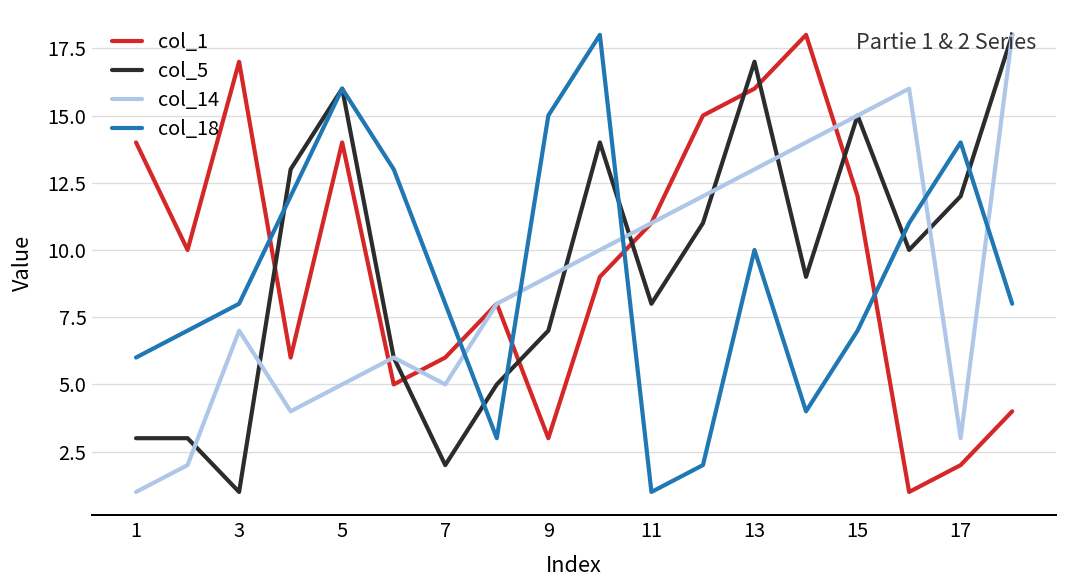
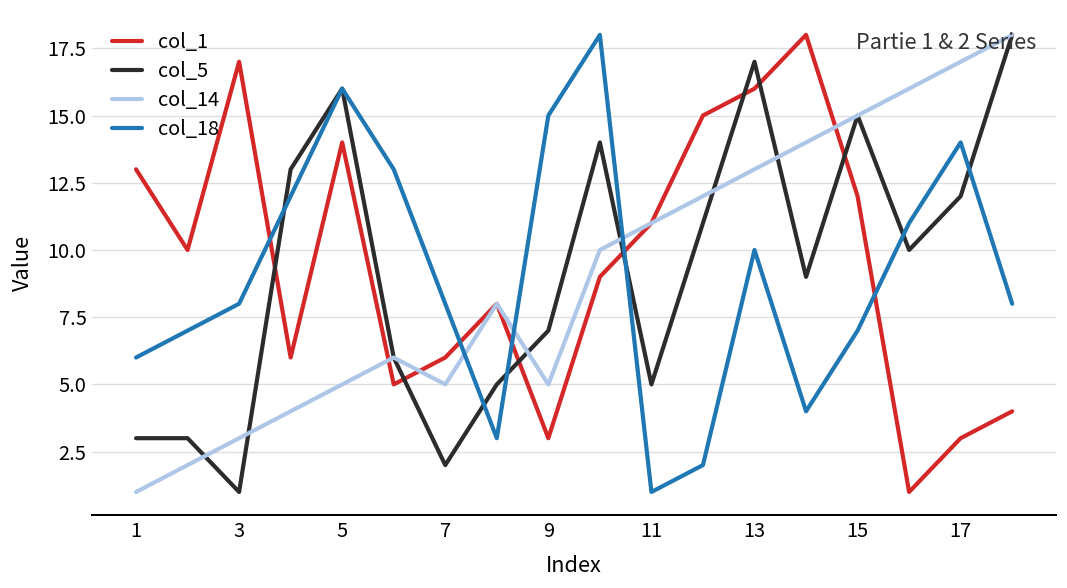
col_1, 1: 14 -> 13
col_14, 3: 7 -> 3
col_14, 9: 9 -> 5
col_5, 11: 8 -> 5
col_1, 17: 2 -> 3
col_14, 17: 3 -> 17
